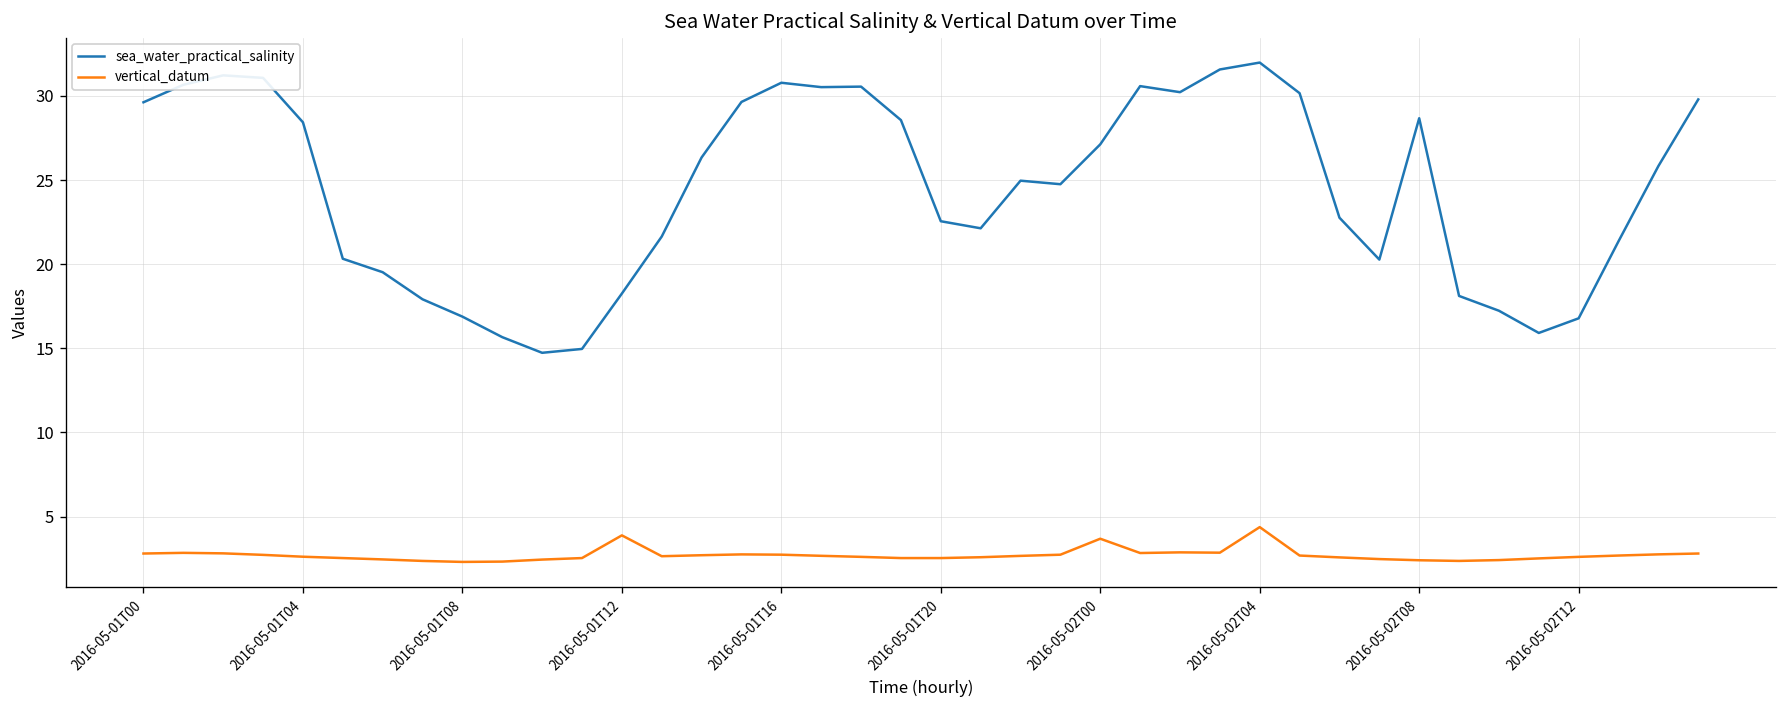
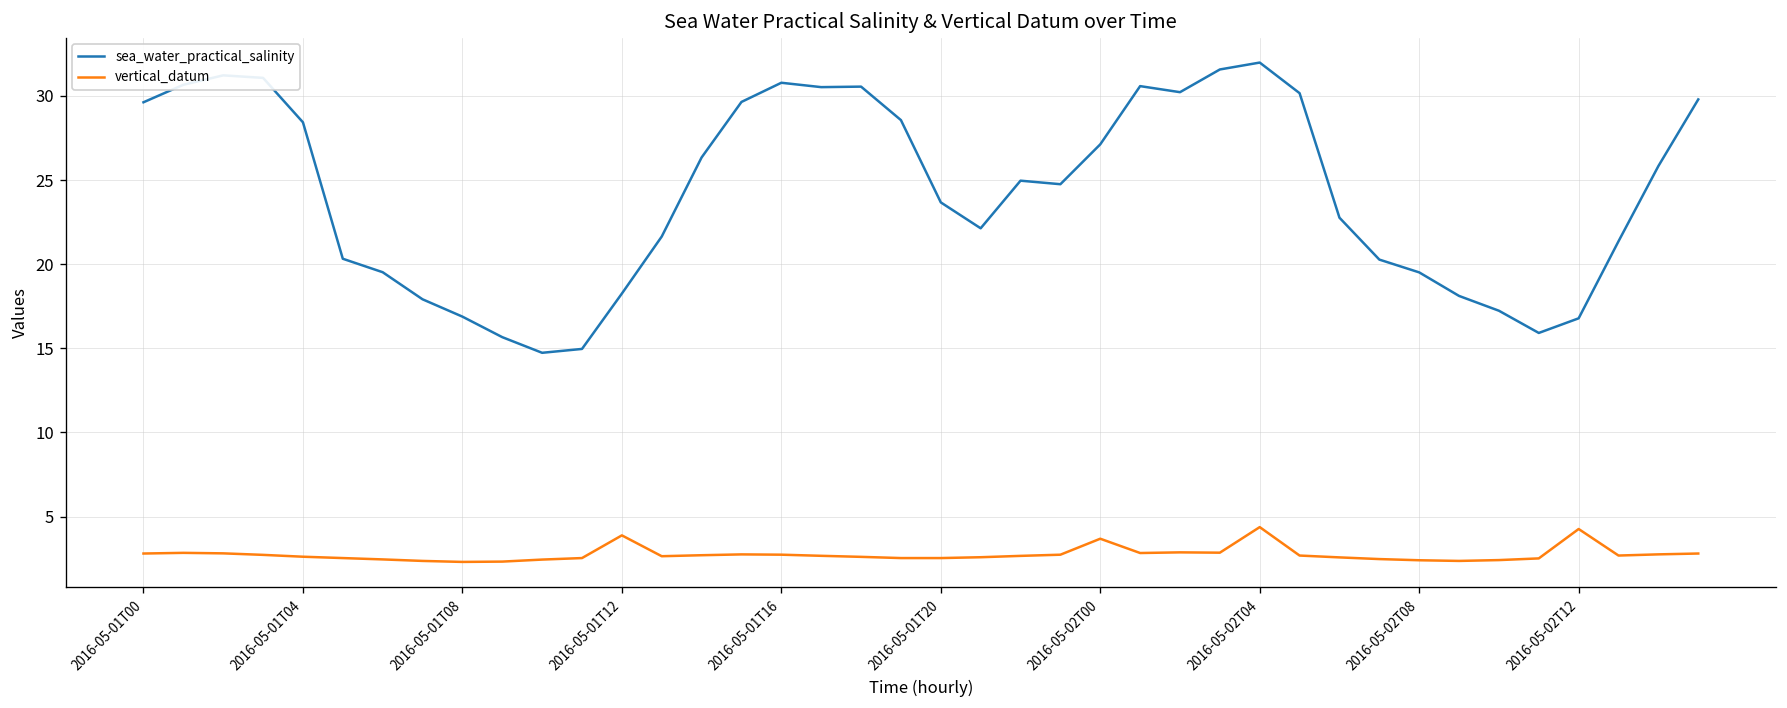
sea_water_practical_salinity, 2016-05-01T20: 22.6 -> 23.7
sea_water_practical_salinity, 2016-05-02T08: 28.7 -> 19.5
vertical_datum, 2016-05-02T12: 2.6 -> 4.3
